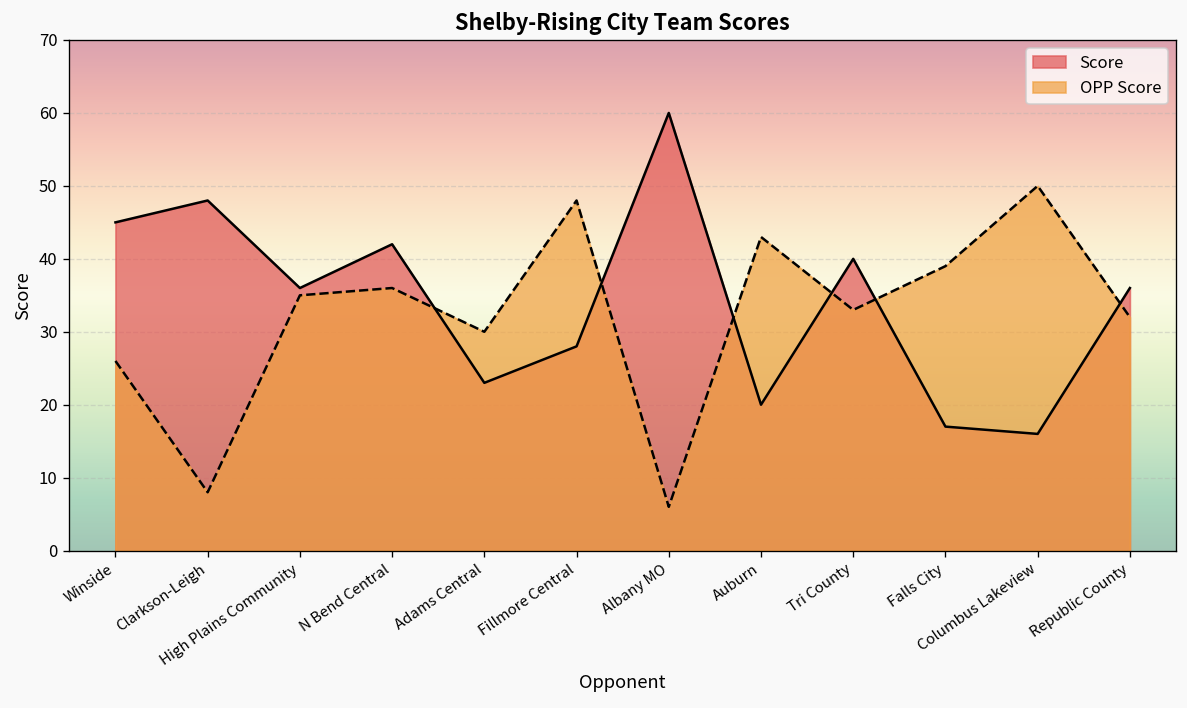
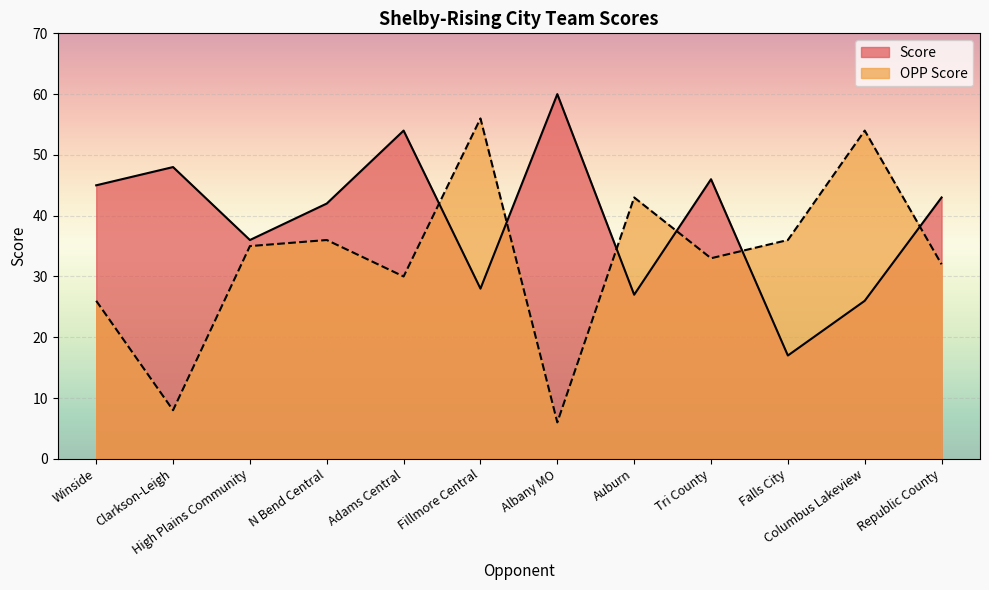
Score, Adams Central: 23 -> 54
OPP Score, Fillmore Central: 48 -> 56
Score, Auburn: 20 -> 27
Score, Tri County: 40 -> 46
OPP Score, Falls City: 39 -> 36
Score, Columbus Lakeview: 16 -> 26
OPP Score, Columbus Lakeview: 50 -> 54
Score, Republic County: 36 -> 43
